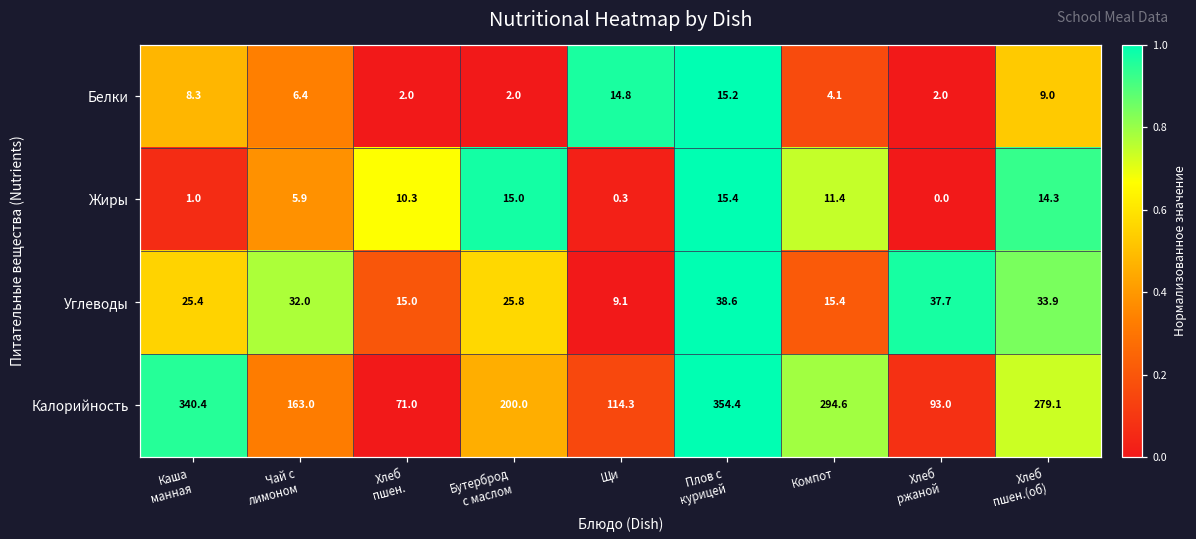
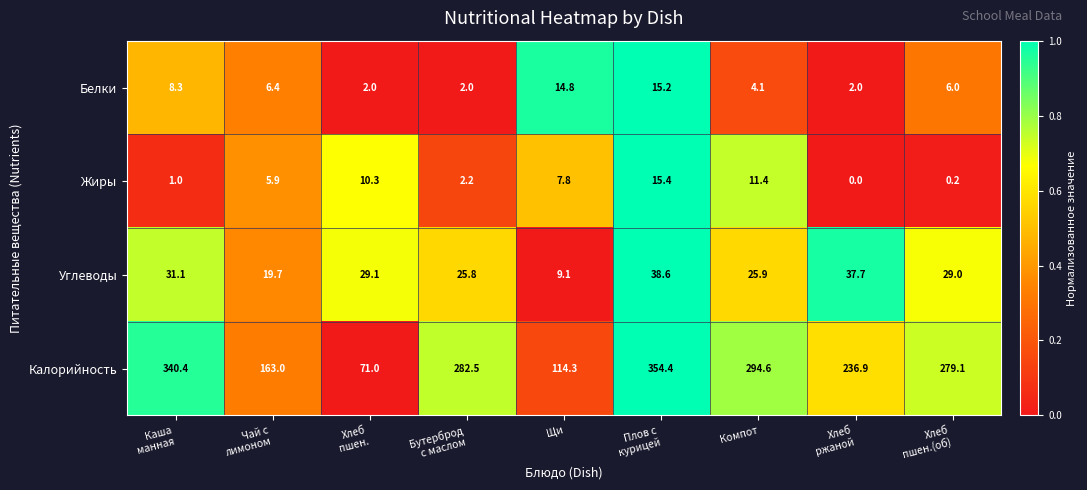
Белки, Хлеб пшен.(об): 9.0 -> 6.0
Жиры, Бутерброд с маслом: 15.0 -> 2.2
Жиры, Щи: 0.3 -> 7.8
Жиры, Хлеб пшен.(об): 14.3 -> 0.2
Углеводы, Каша манная: 25.4 -> 31.1
Углеводы, Чай с лимоном: 32.0 -> 19.7
Углеводы, Хлеб пшен.: 15.0 -> 29.1
Углеводы, Компот: 15.4 -> 25.9
Углеводы, Хлеб пшен.(об): 33.9 -> 29.0
Калорийность, Бутерброд с маслом: 200.0 -> 282.5
Калорийность, Хлеб ржаной: 93.0 -> 236.9
